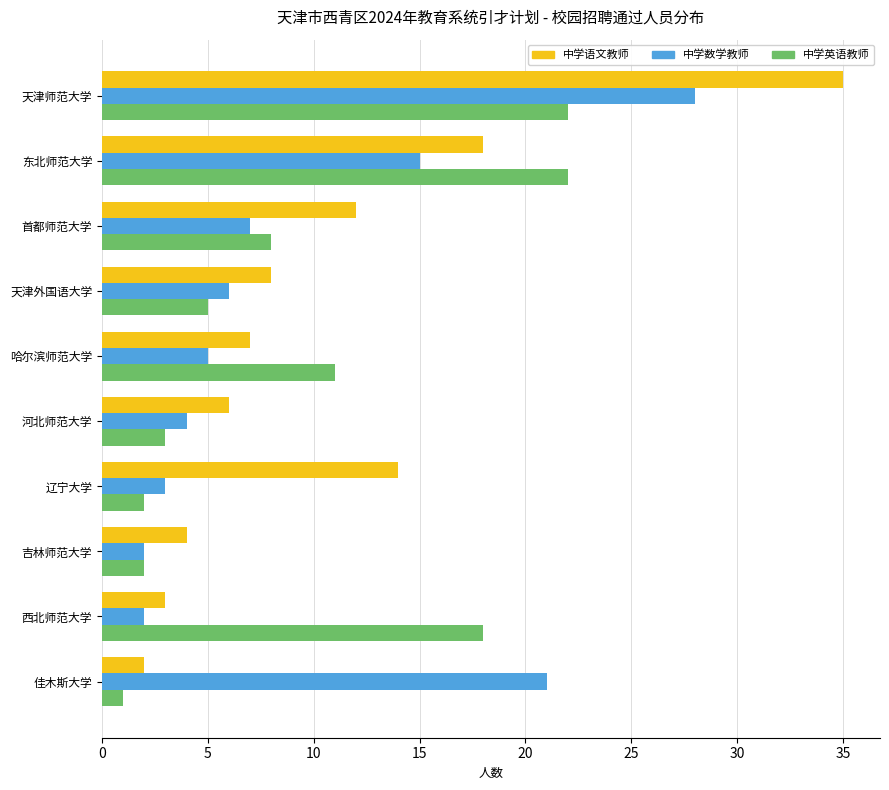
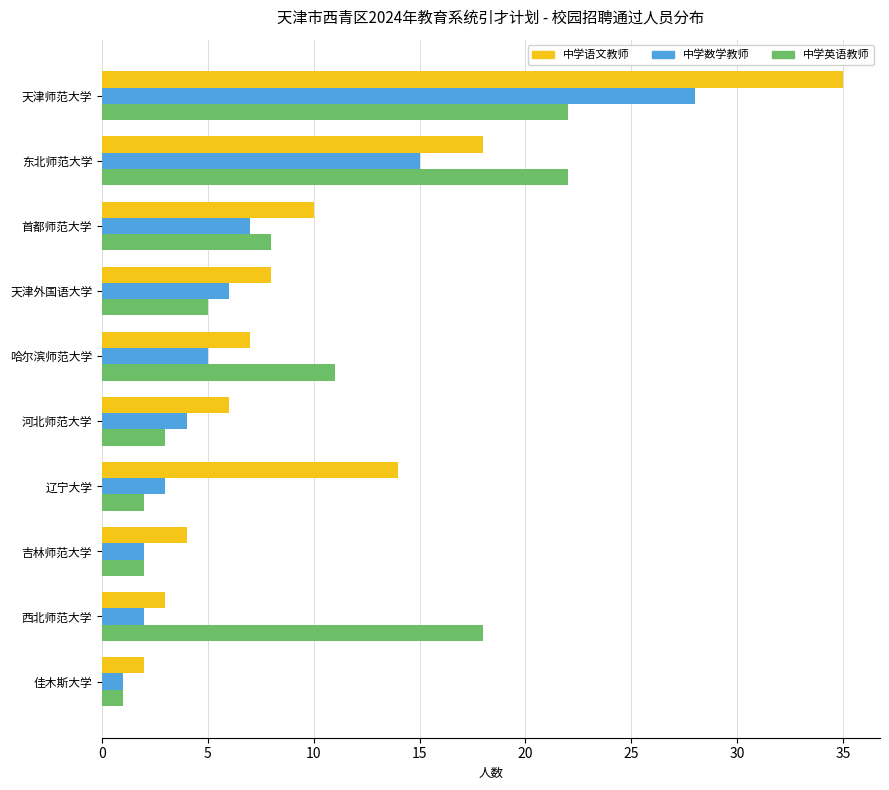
中学语文教师, 首都师范大学: 12 -> 10
中学数学教师, 佳木斯大学: 21 -> 1
